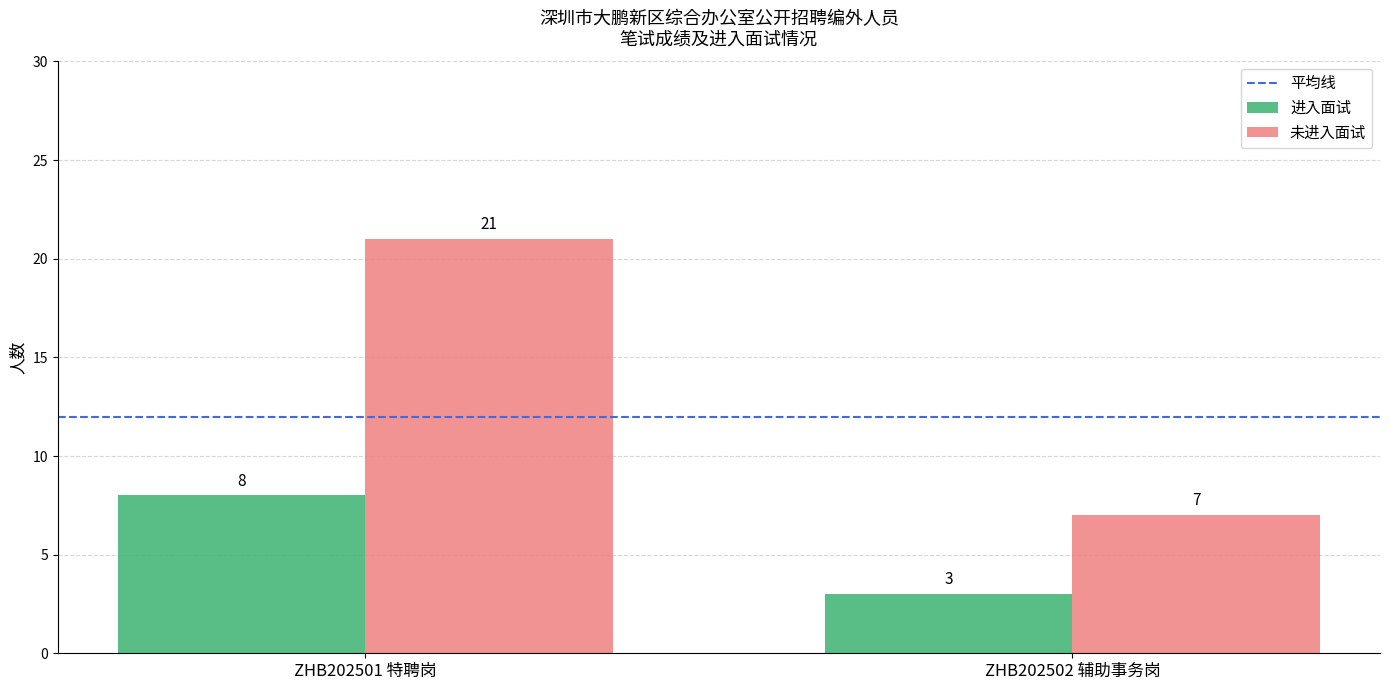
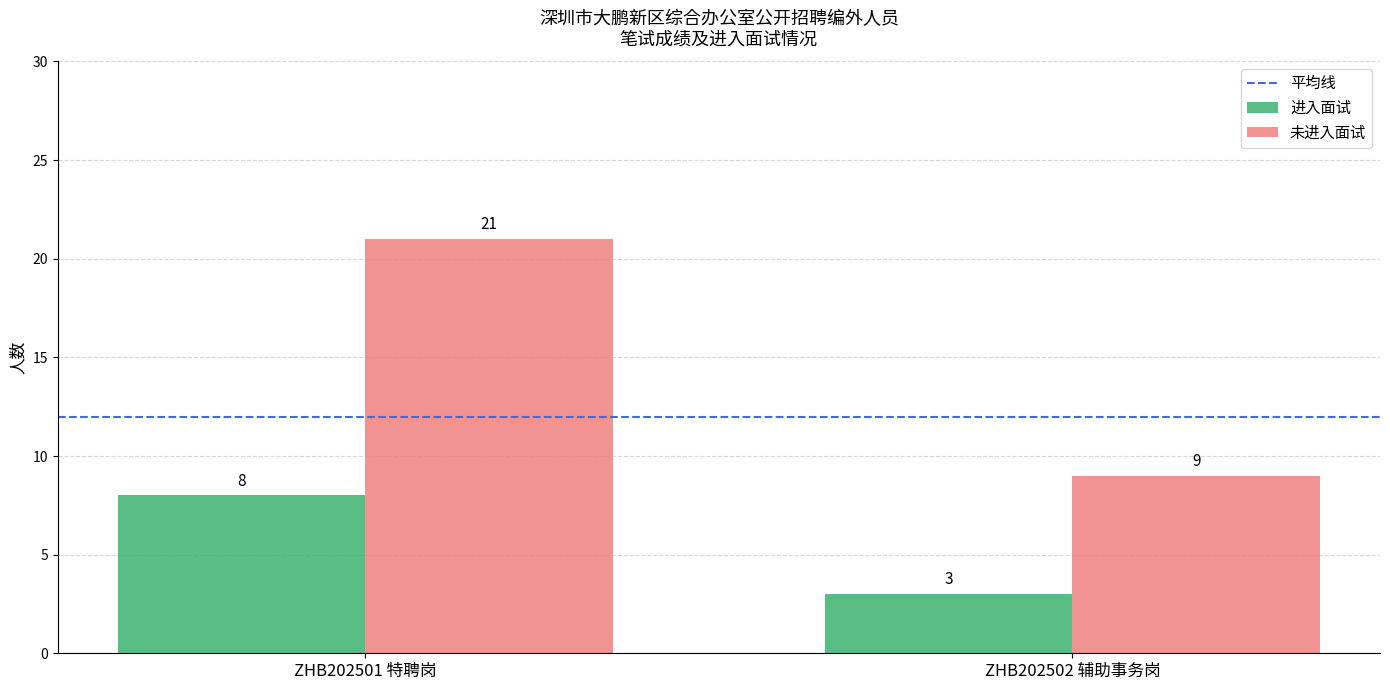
未进入面试, ZHB202502 辅助事务岗: 7 -> 9
